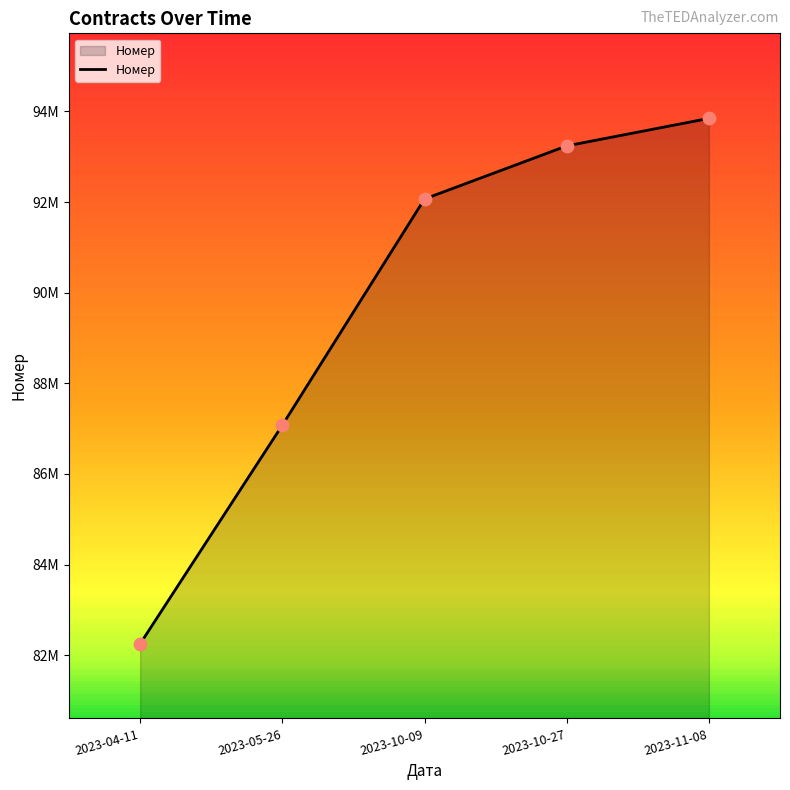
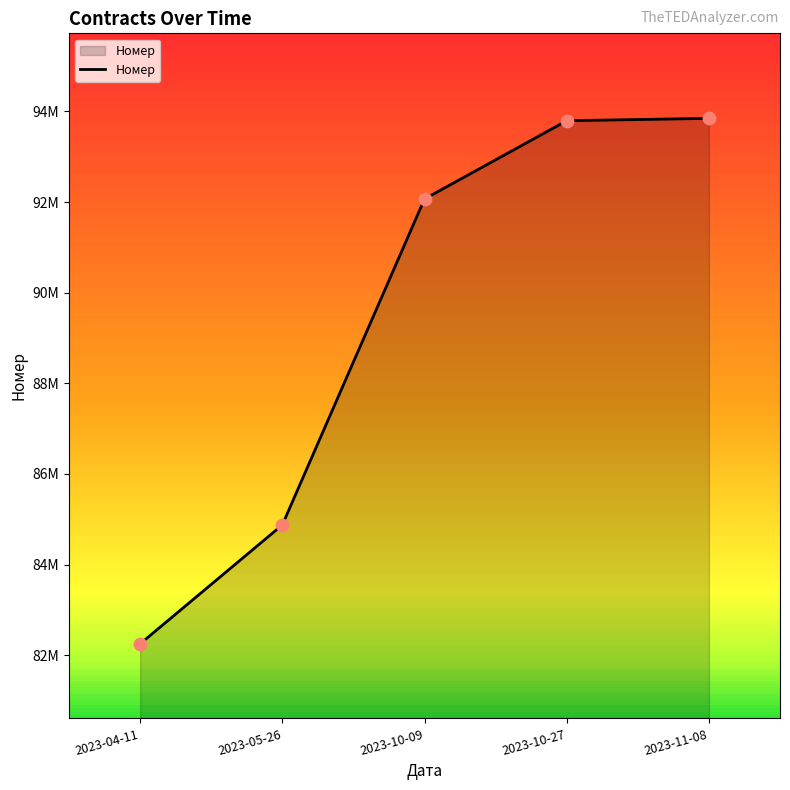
Номер, 2023-05-26: 87100000 -> 84900000
Номер, 2023-10-27: 93200000 -> 93800000
